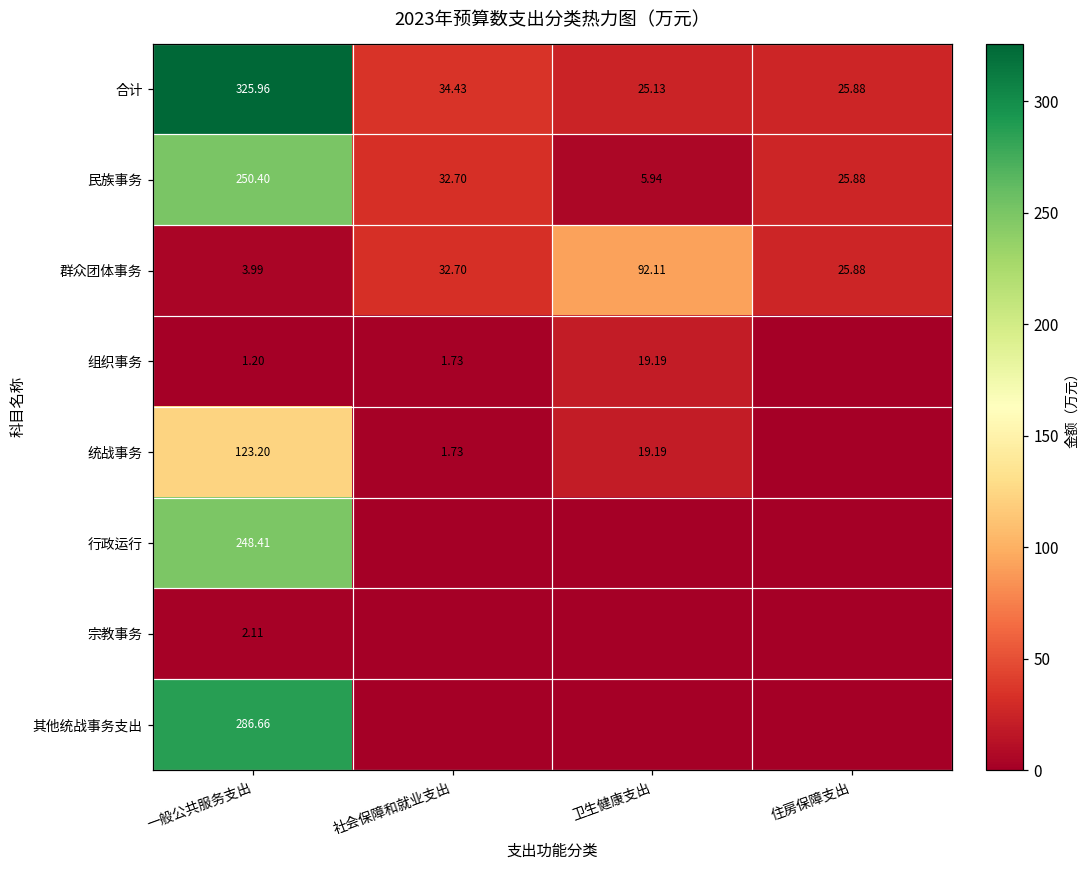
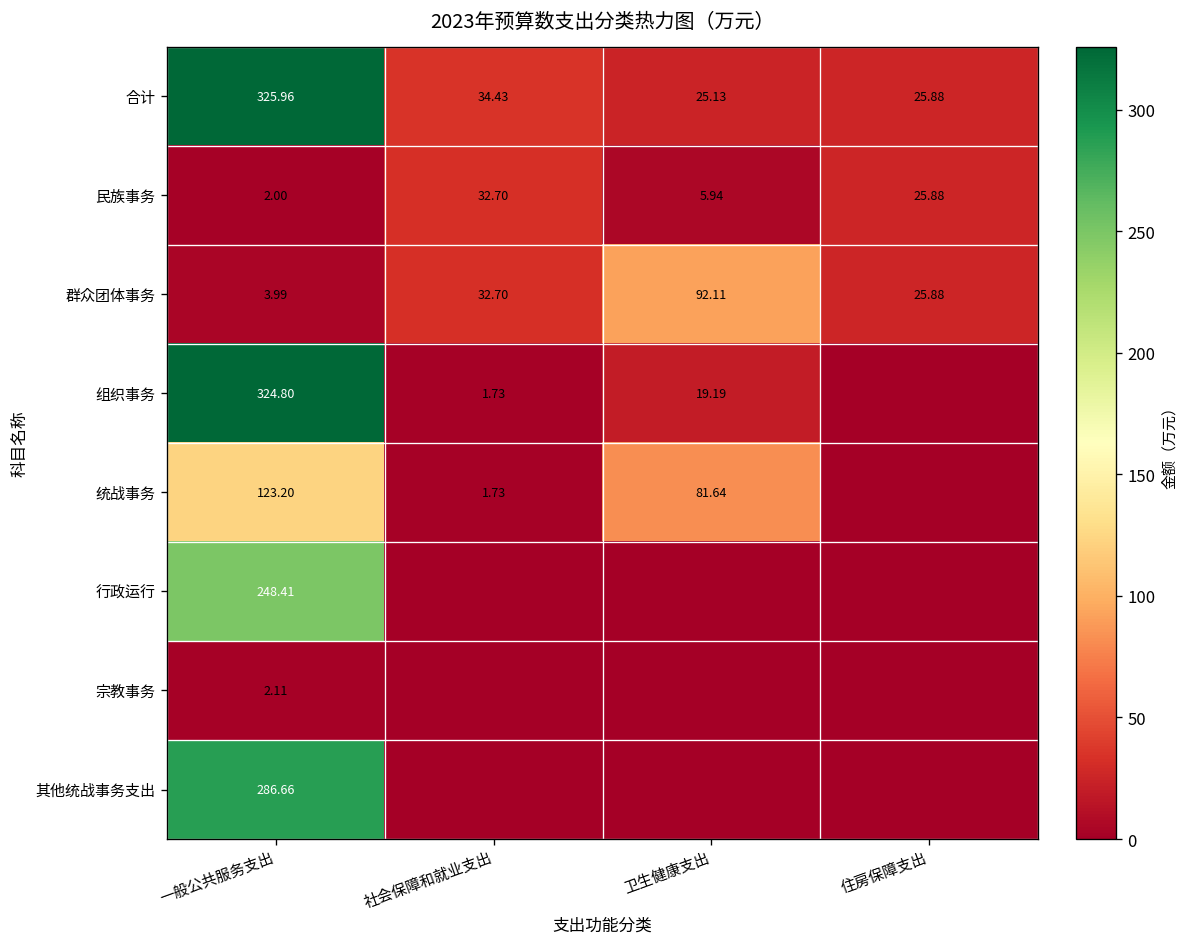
民族事务, 一般公共服务支出: 250.40 -> 2.00
组织事务, 一般公共服务支出: 1.20 -> 324.80
统战事务, 卫生健康支出: 19.19 -> 81.64
